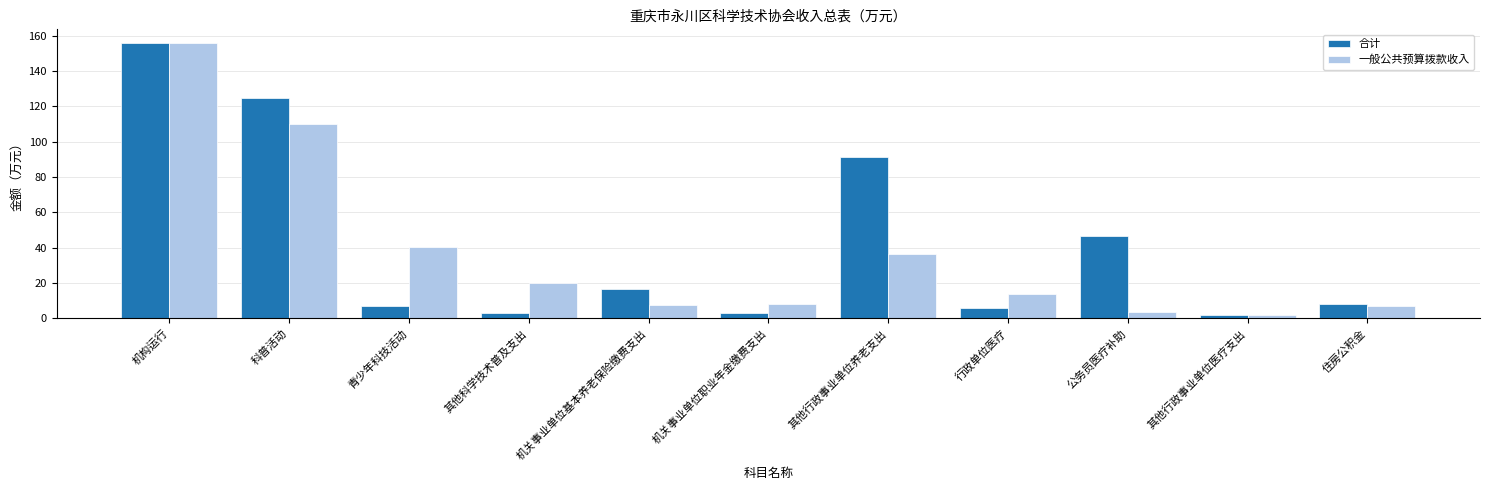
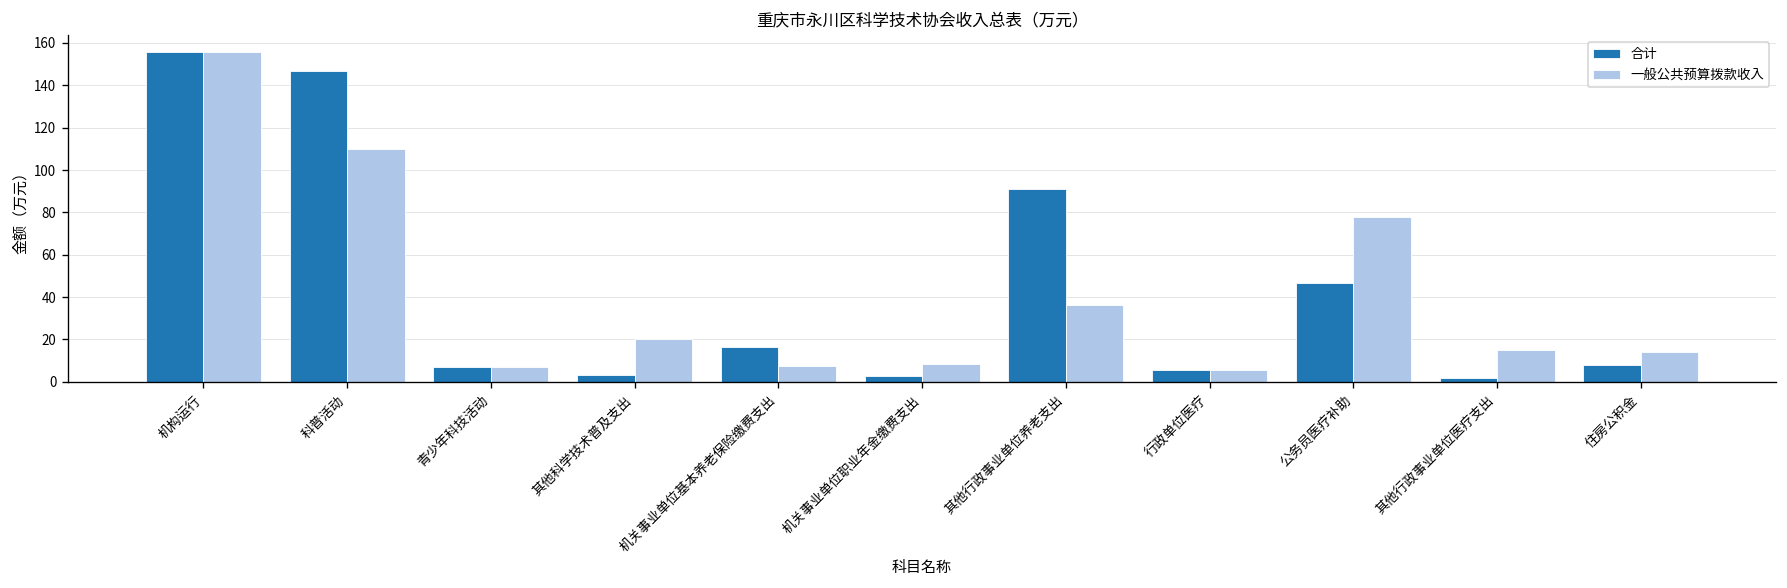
合计, 科普活动: 125 -> 147
一般公共预算拨款收入, 青少年科技活动: 40 -> 7
一般公共预算拨款收入, 行政单位医疗: 14 -> 6
一般公共预算拨款收入, 公务员医疗补助: 4 -> 78
一般公共预算拨款收入, 其他行政事业单位医疗支出: 2 -> 15
一般公共预算拨款收入, 住房公积金: 7 -> 14
